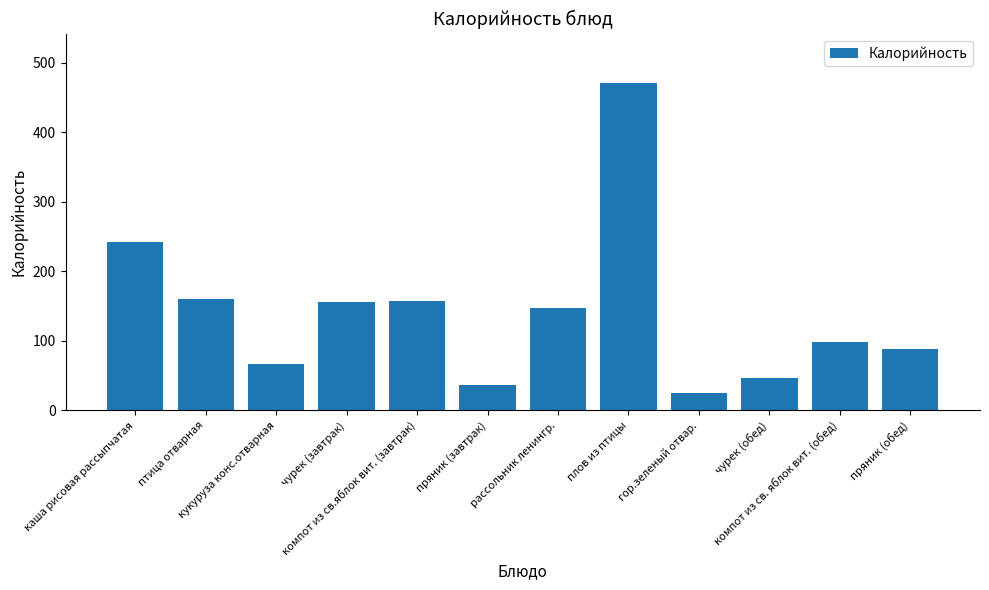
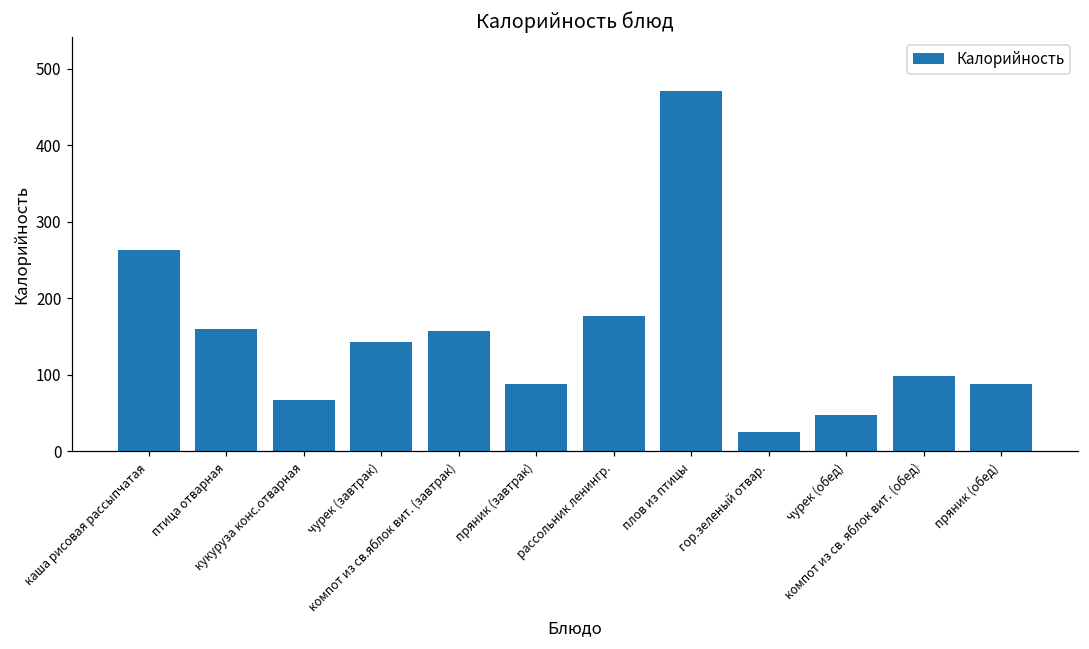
каша рисовая рассыпчатая: 240 -> 260
чурек (завтрак): 160 -> 140
пряник (завтрак): 40 -> 90
рассольник ленингр.: 150 -> 180
